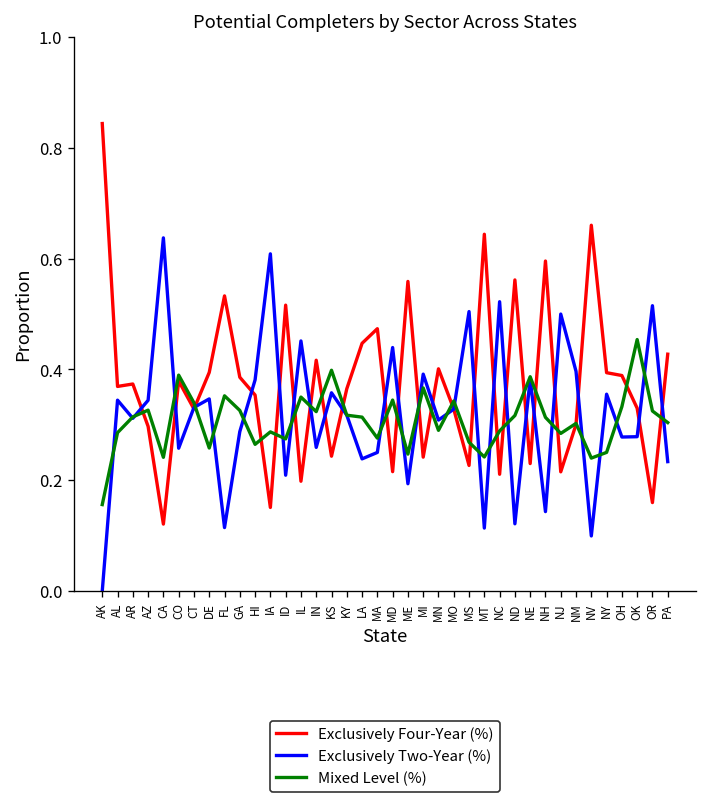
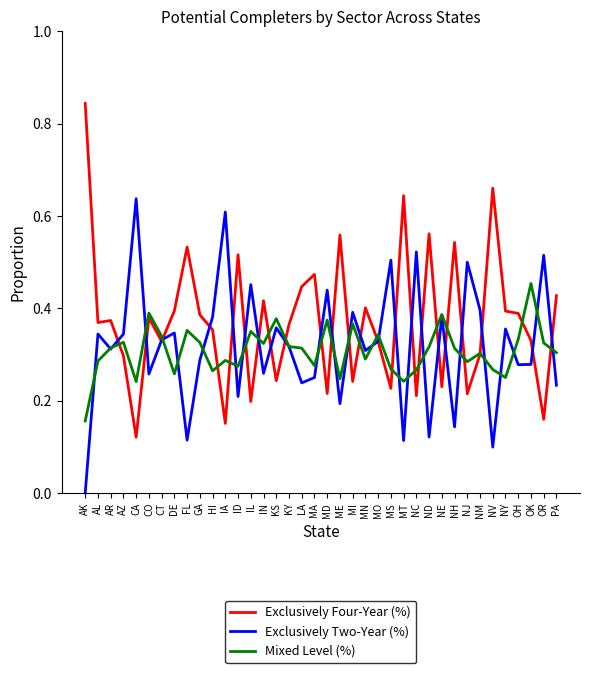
Mixed Level (%), KS: 0.40 -> 0.38
Mixed Level (%), MD: 0.34 -> 0.37
Mixed Level (%), NC: 0.29 -> 0.27
Exclusively Four-Year (%), NH: 0.60 -> 0.54
Mixed Level (%), NV: 0.24 -> 0.27
